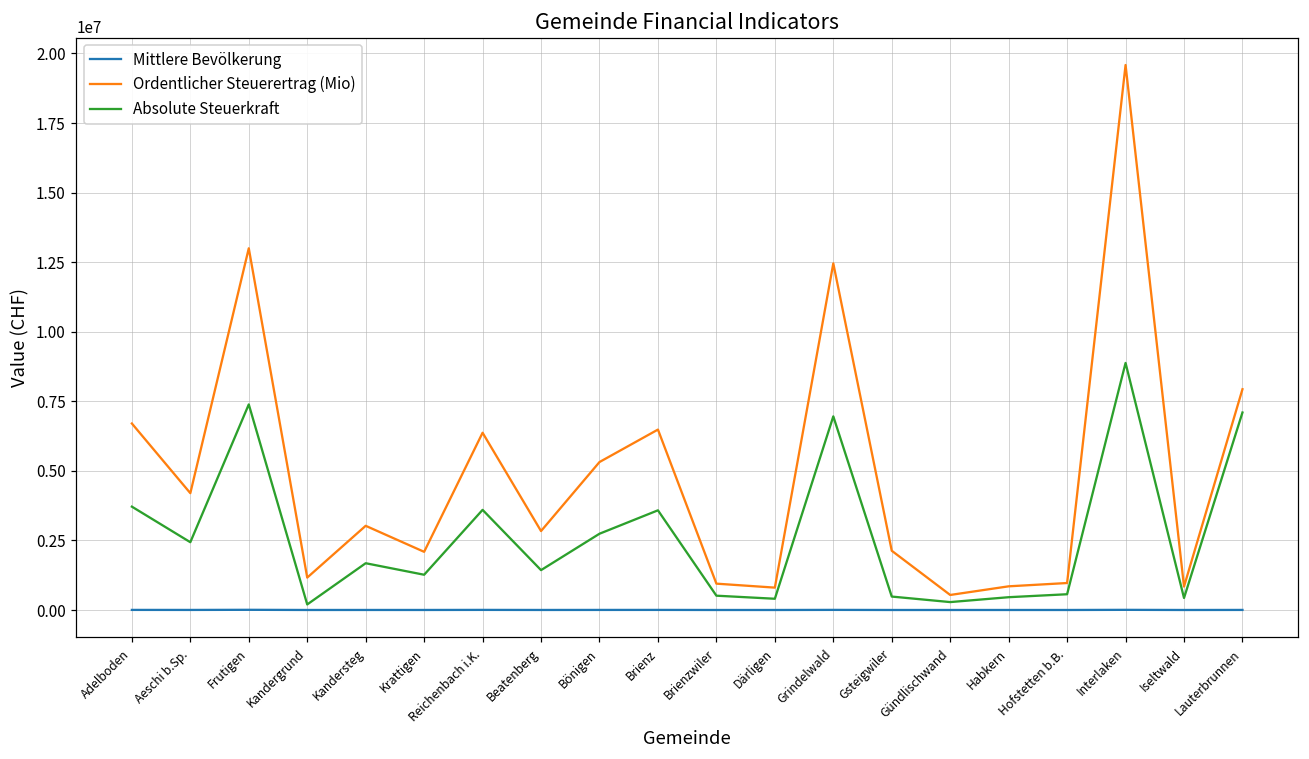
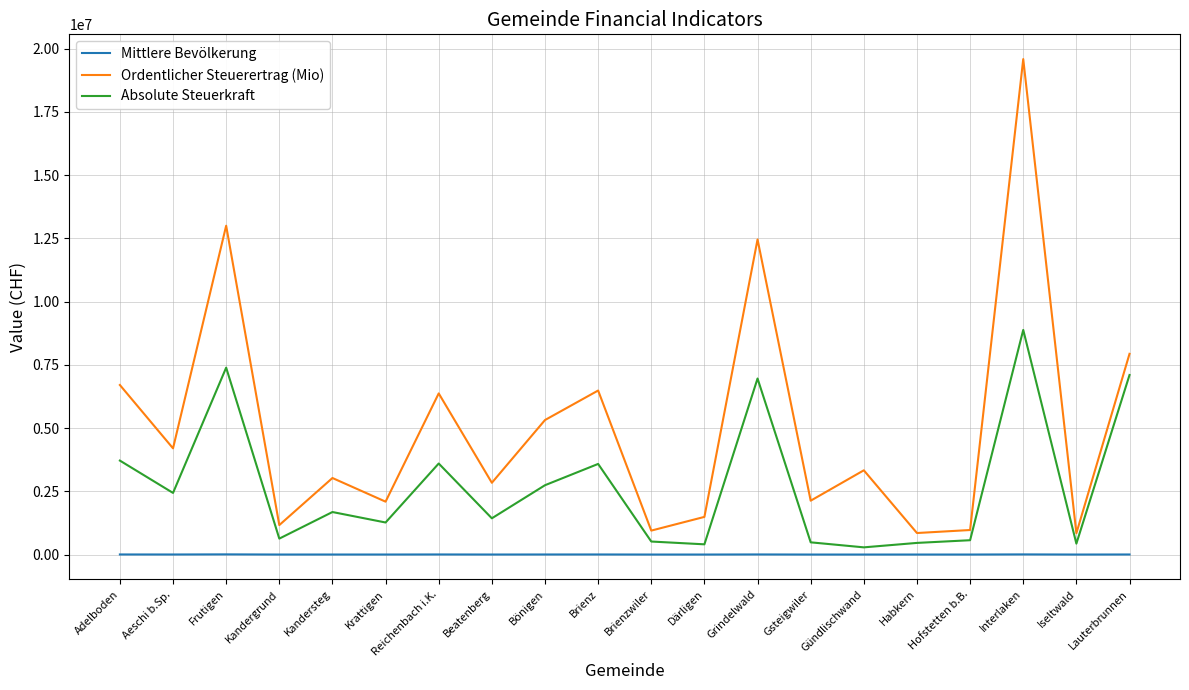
Absolute Steuerkraft, Kandergrund: 200000 -> 600000
Ordentlicher Steuerertrag (Mio), Därligen: 800000 -> 1500000
Ordentlicher Steuerertrag (Mio), Gündlischwand: 500000 -> 3300000
